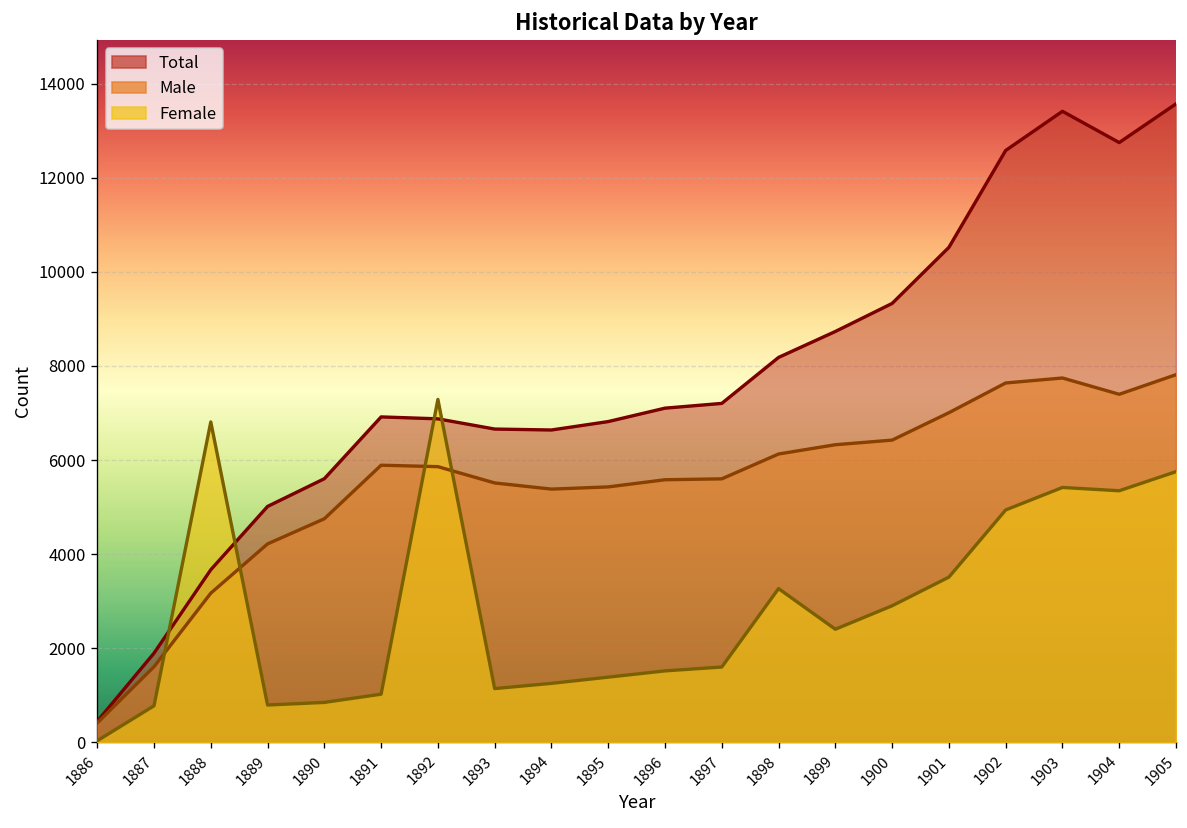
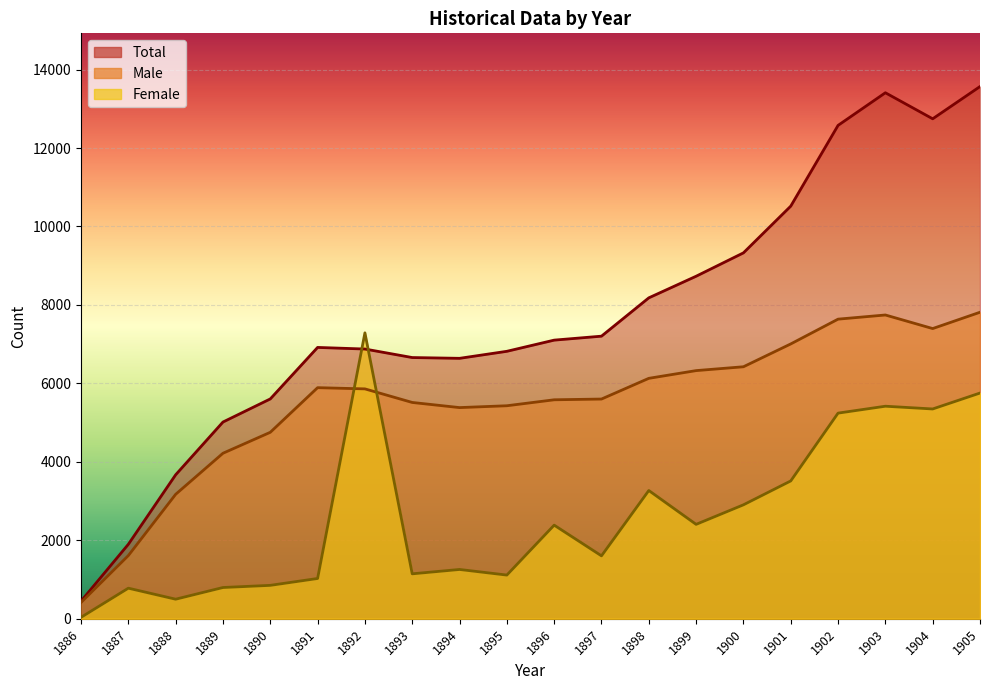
Female, 1888: 6800 -> 500
Female, 1895: 1400 -> 1100
Female, 1896: 1500 -> 2400
Female, 1902: 4900 -> 5200
